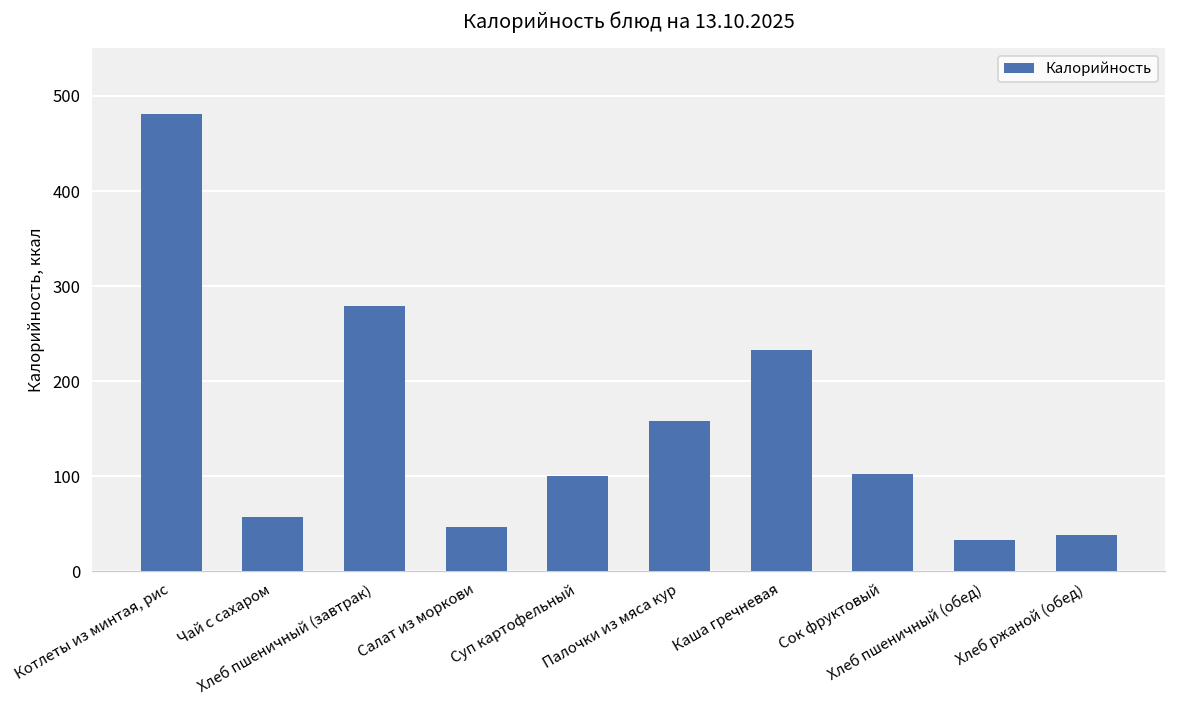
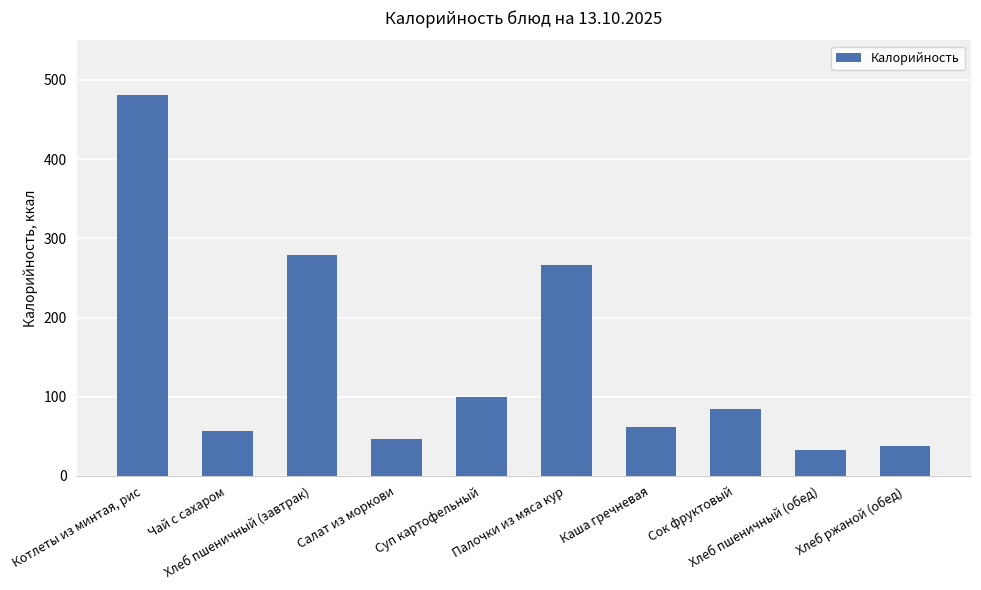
Палочки из мяса кур: 160 -> 270
Каша гречневая: 230 -> 60
Сок фруктовый: 100 -> 80
